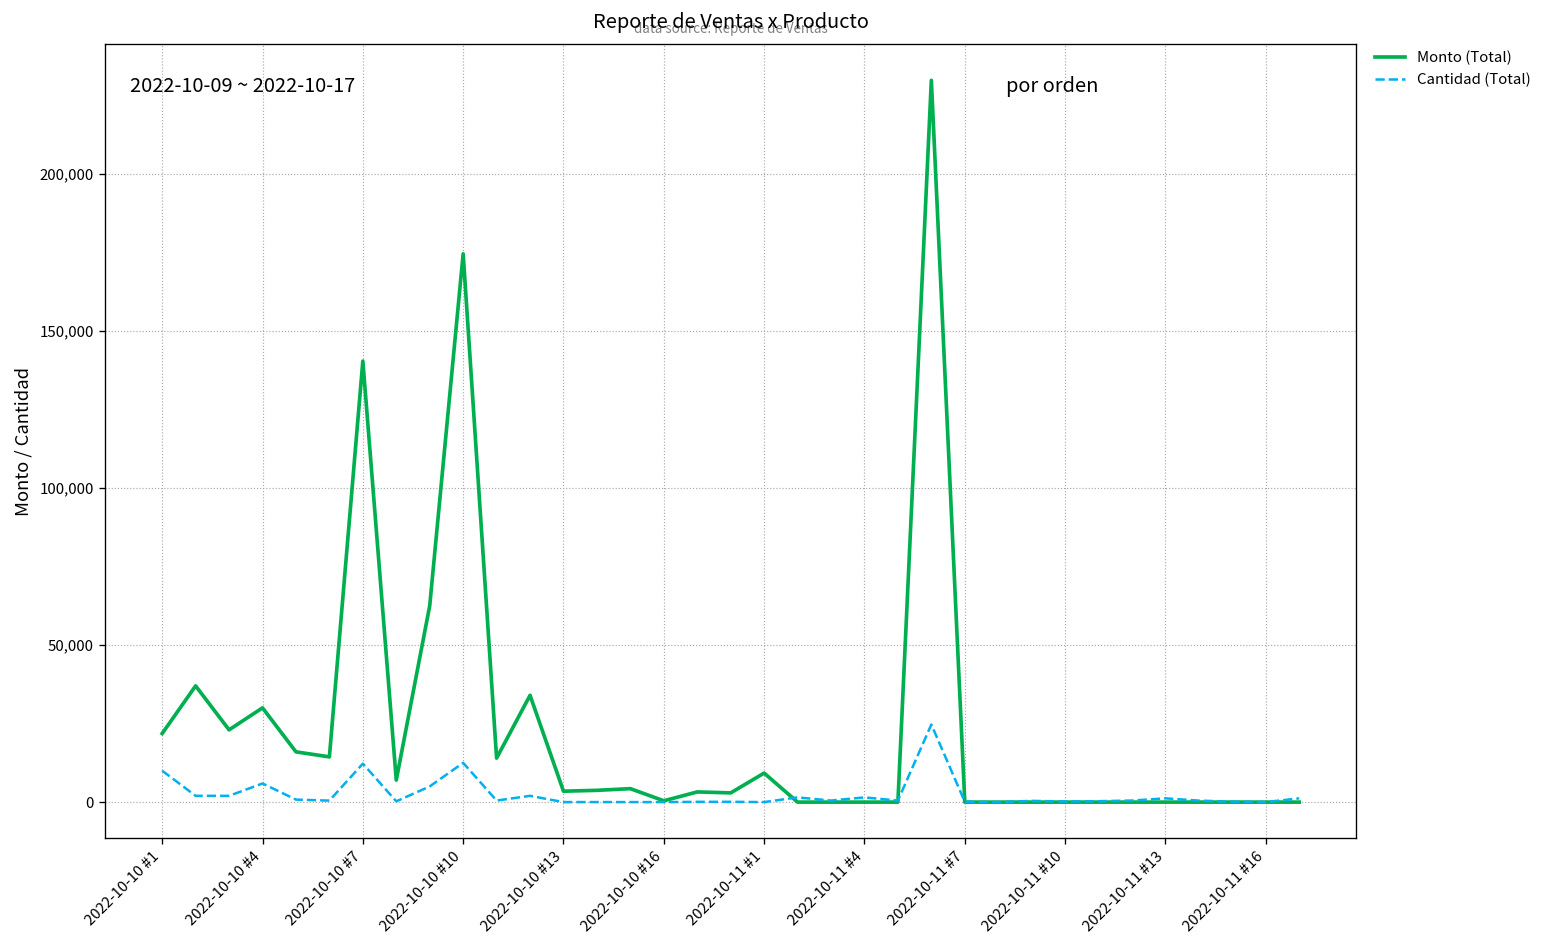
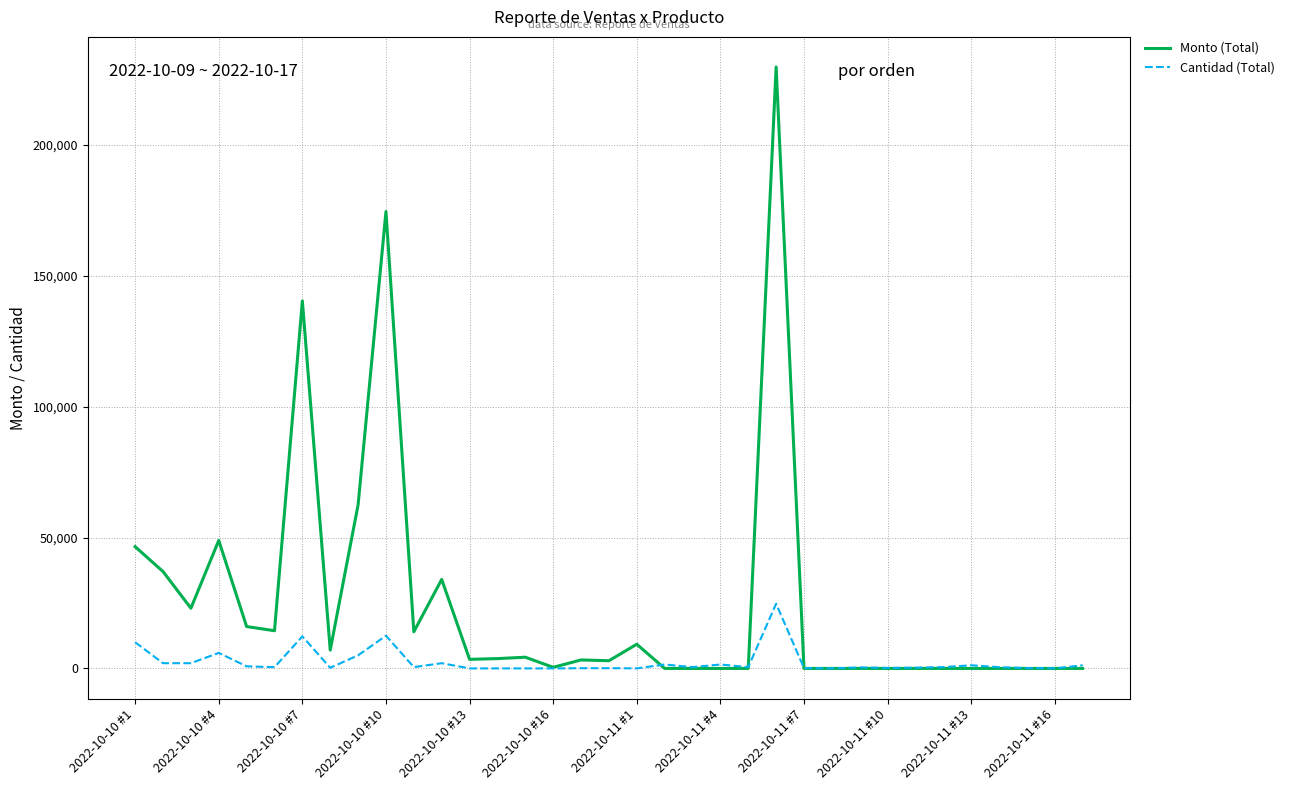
Monto (Total), 2022-10-10 #1: 22,000 -> 47,000
Monto (Total), 2022-10-10 #4: 30,000 -> 49,000
